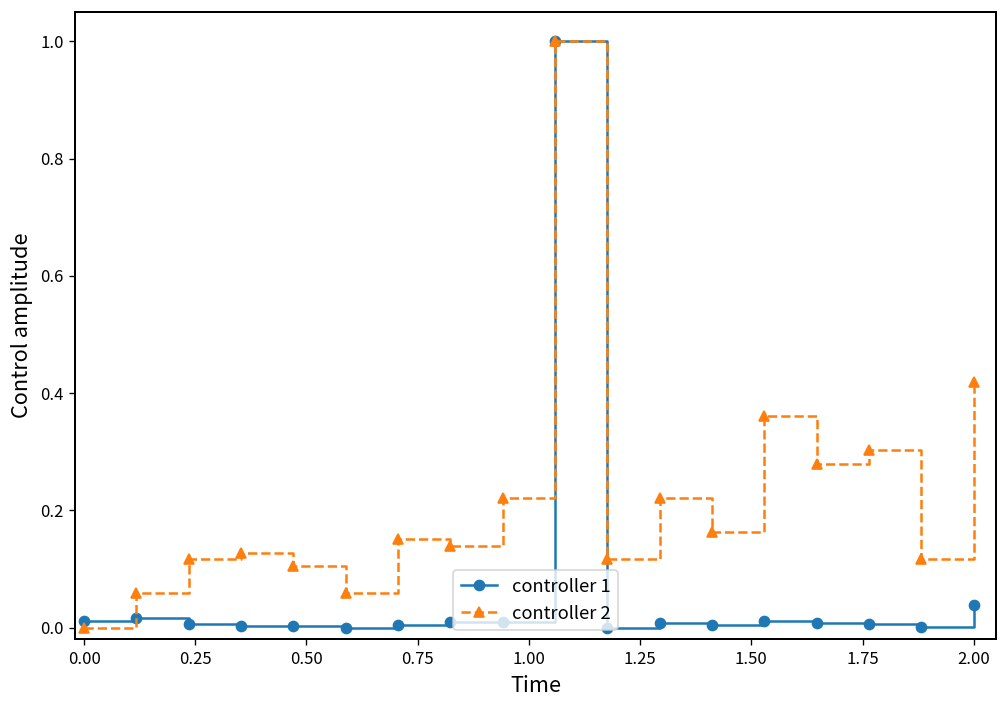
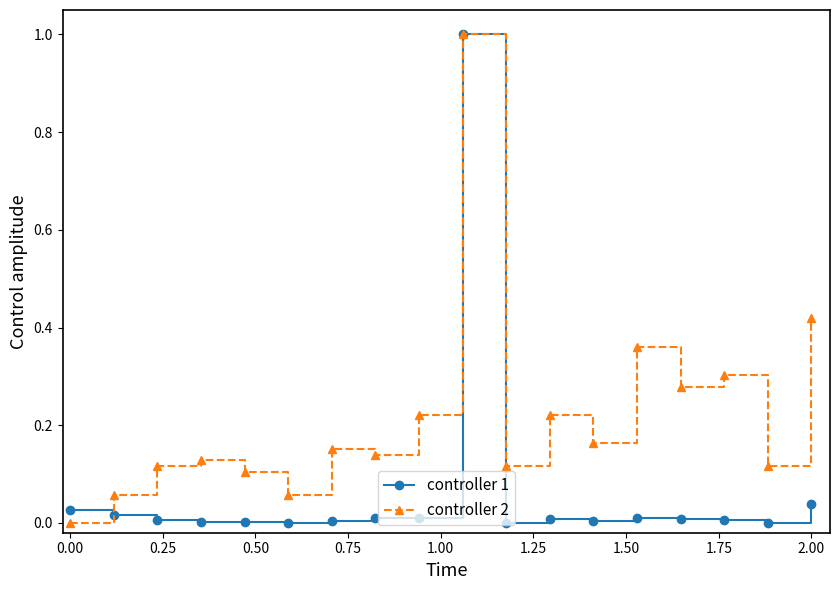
controller 1, 0.00: 0.01 -> 0.03
